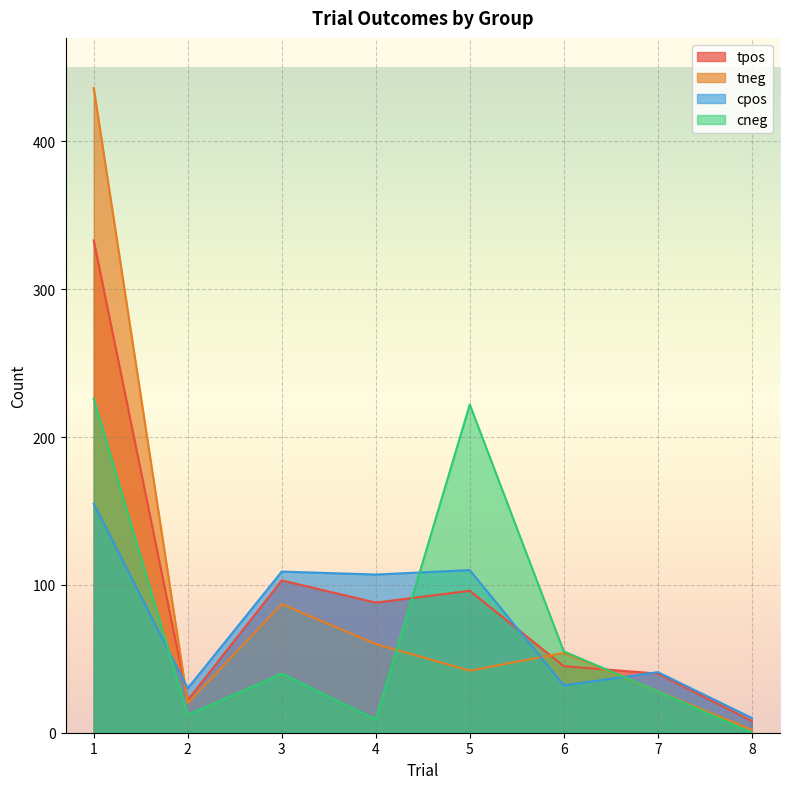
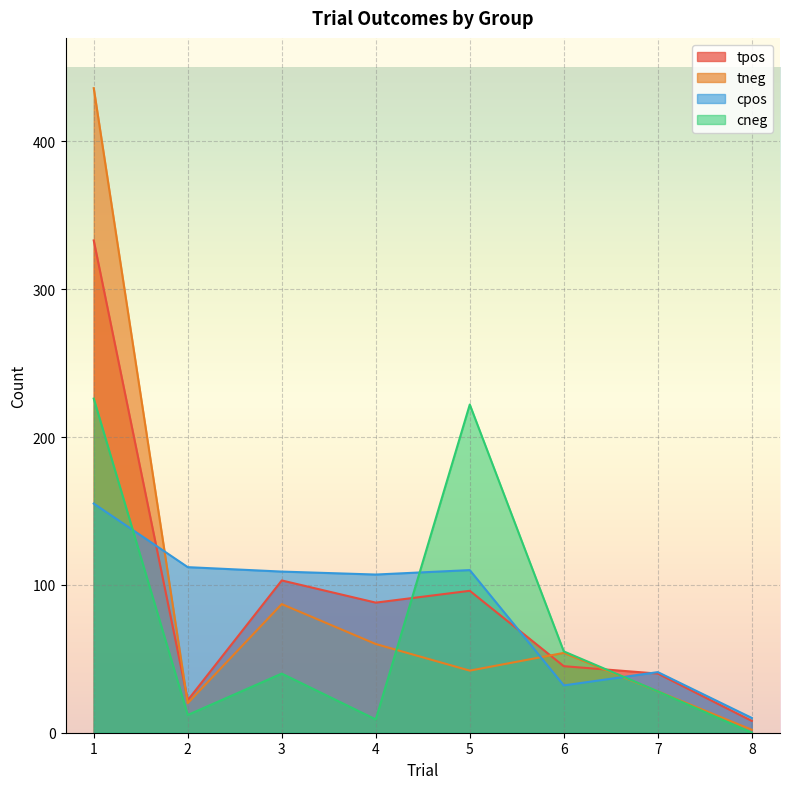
cpos, 2: 30 -> 112
